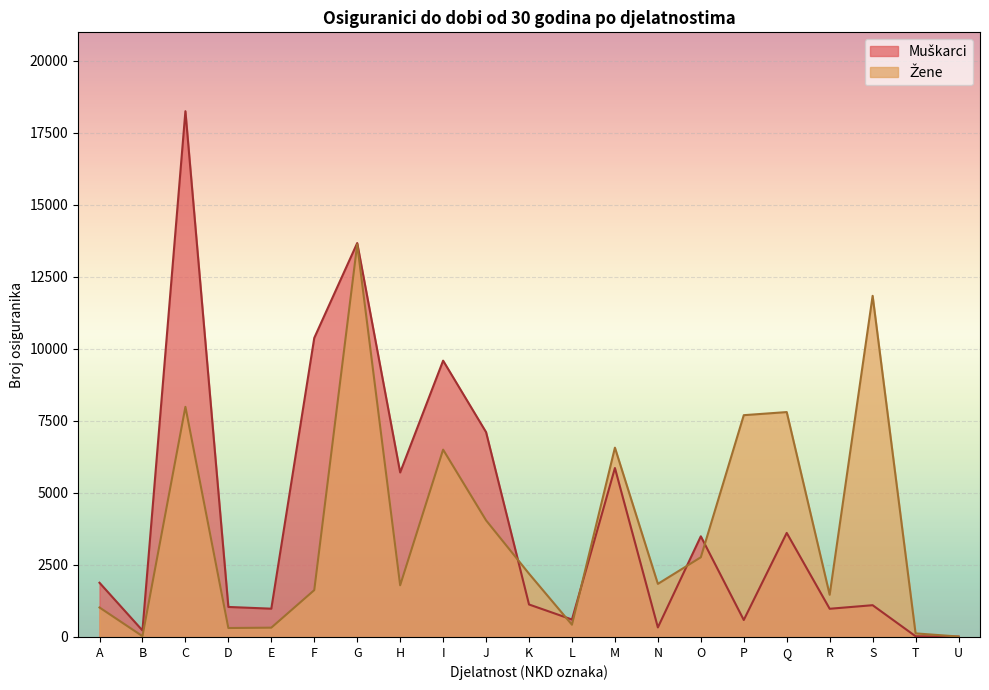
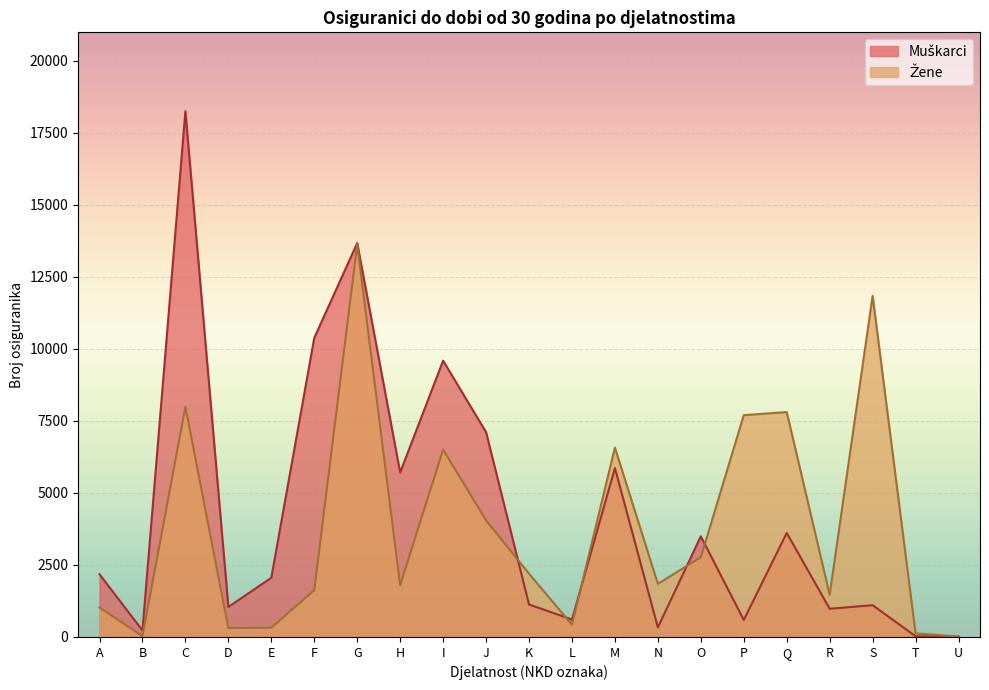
Muškarci, A: 1900 -> 2200
Muškarci, E: 1000 -> 2100
